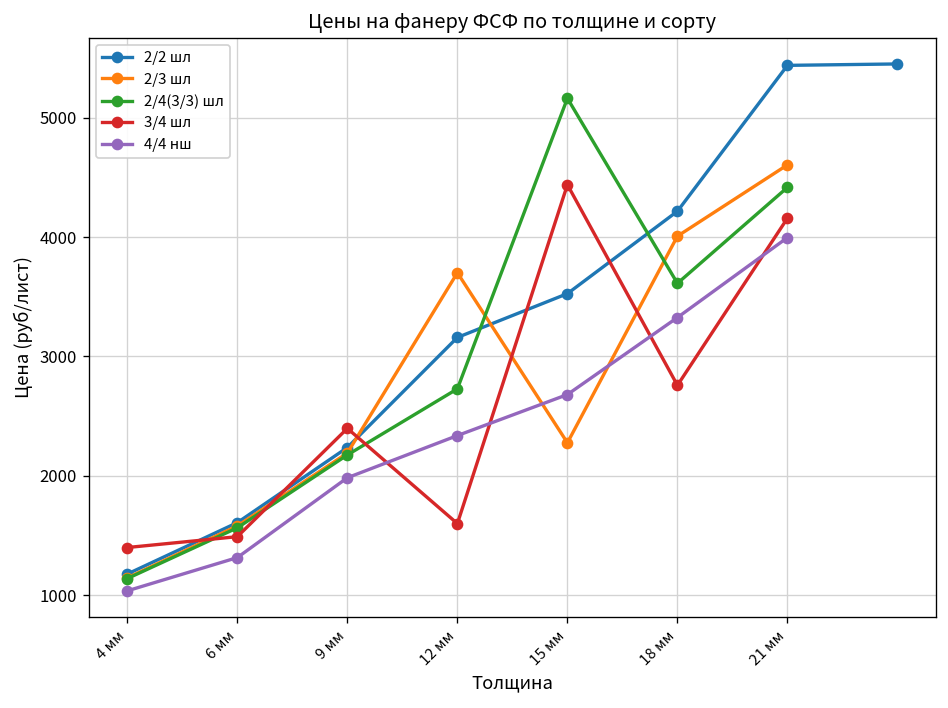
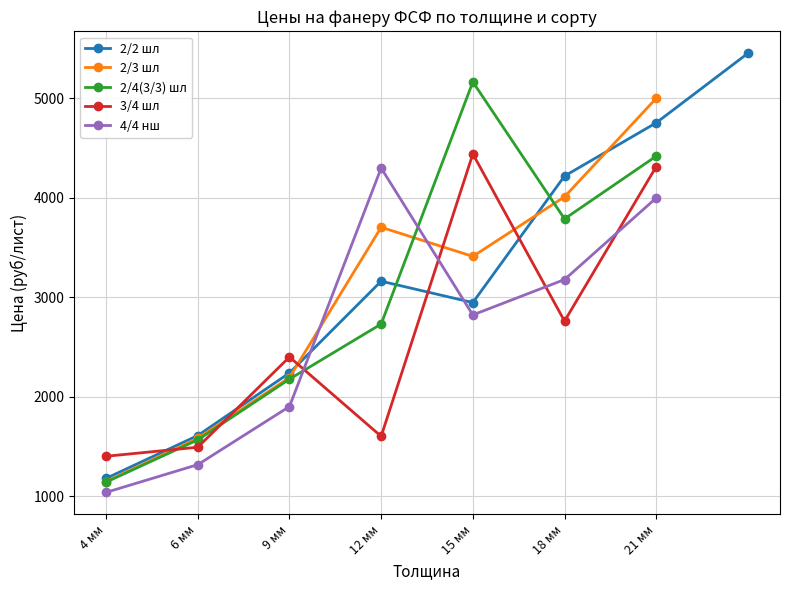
4/4 нш, 9 мм: 2000 -> 1900
4/4 нш, 12 мм: 2300 -> 4300
2/2 шл, 15 мм: 3500 -> 2900
2/3 шл, 15 мм: 2300 -> 3400
4/4 нш, 15 мм: 2700 -> 2800
2/4(3/3) шл, 18 мм: 3600 -> 3800
4/4 нш, 18 мм: 3300 -> 3200
2/2 шл, 21 мм: 5400 -> 4800
2/3 шл, 21 мм: 4600 -> 5000
3/4 шл, 21 мм: 4200 -> 4300
